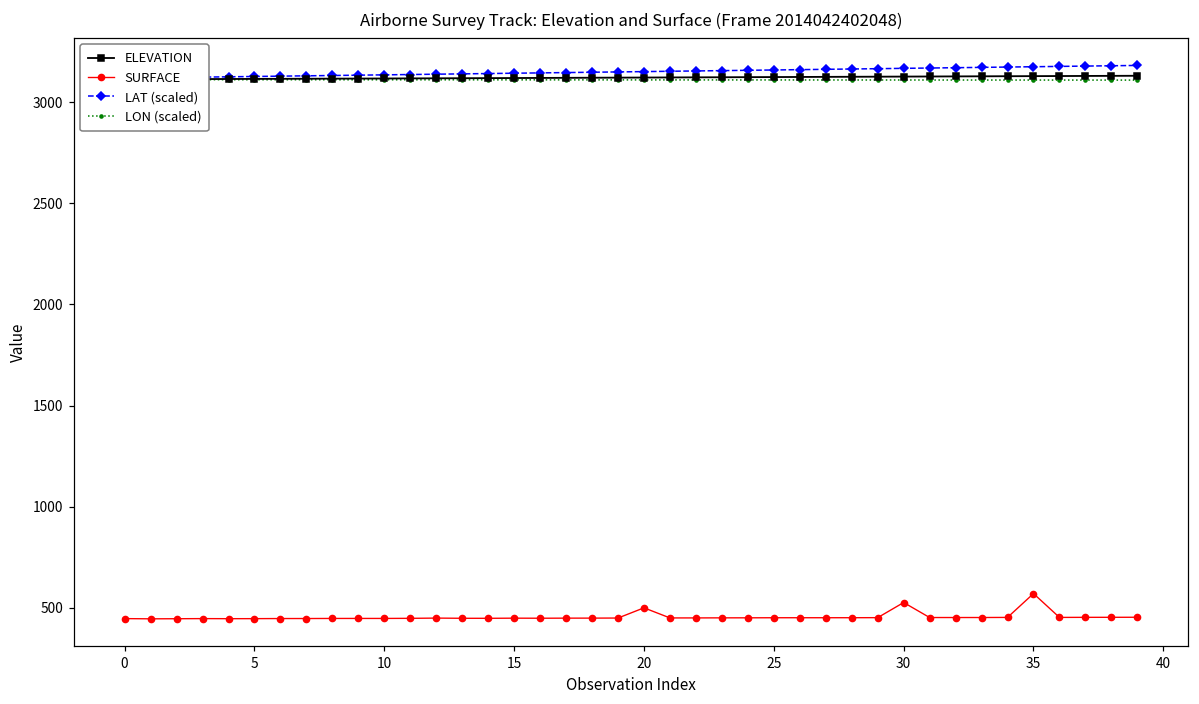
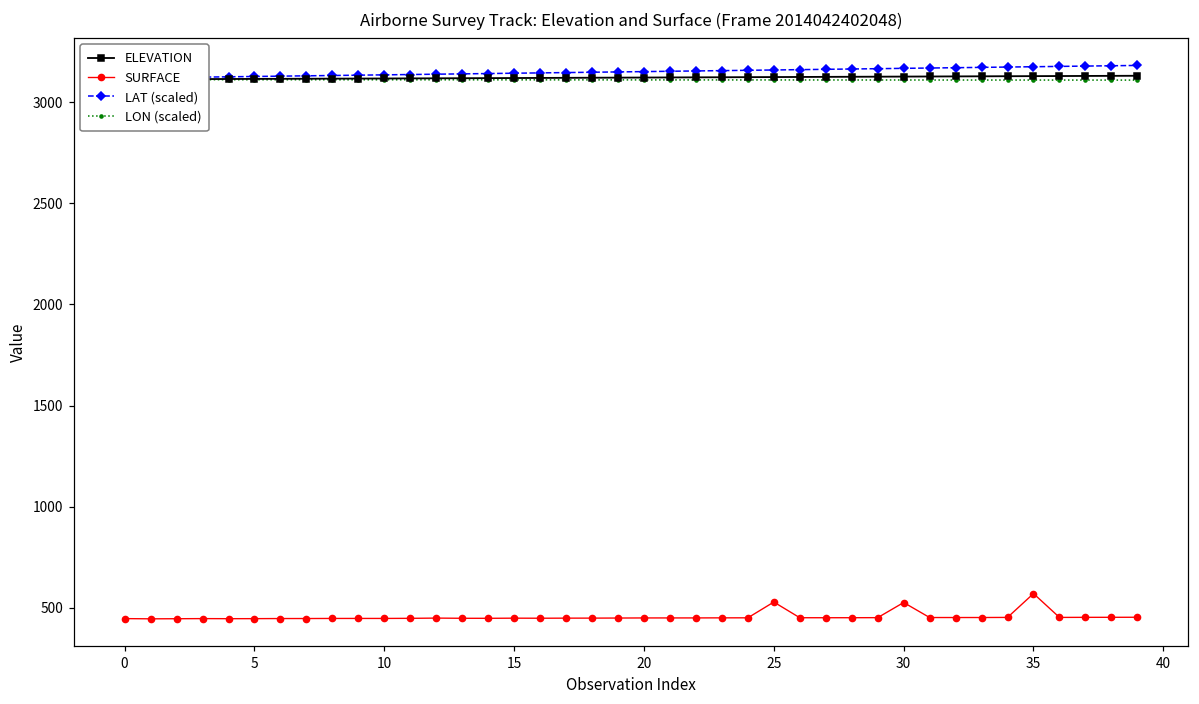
SURFACE, 20: 500 -> 450
SURFACE, 25: 450 -> 530
